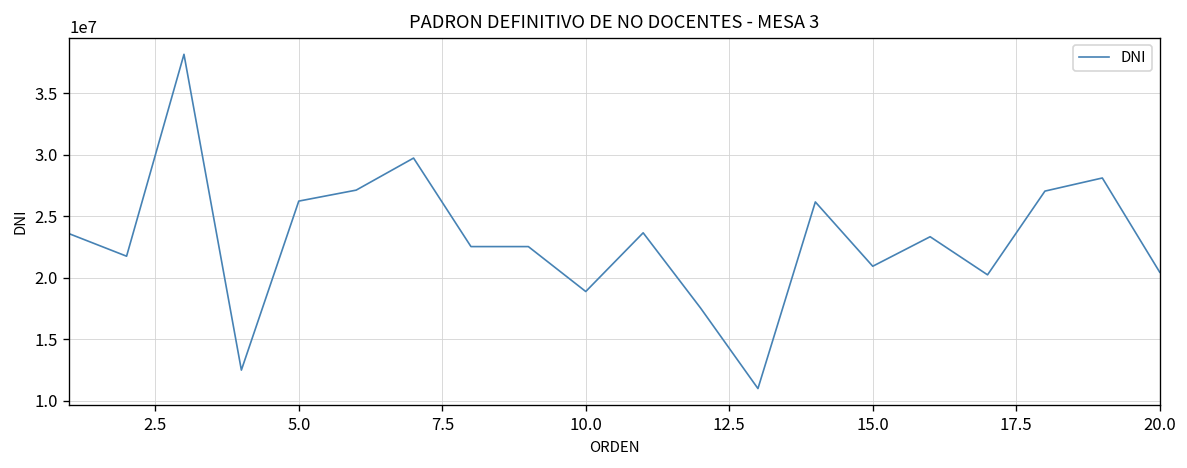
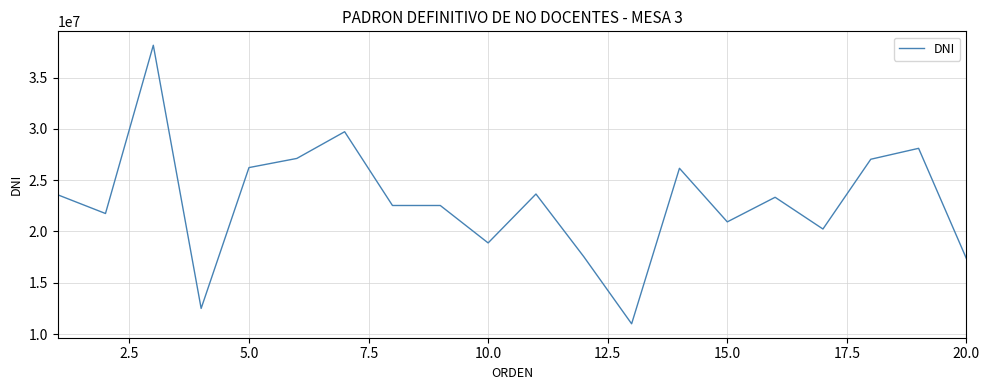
20.0: 20500000 -> 17400000
